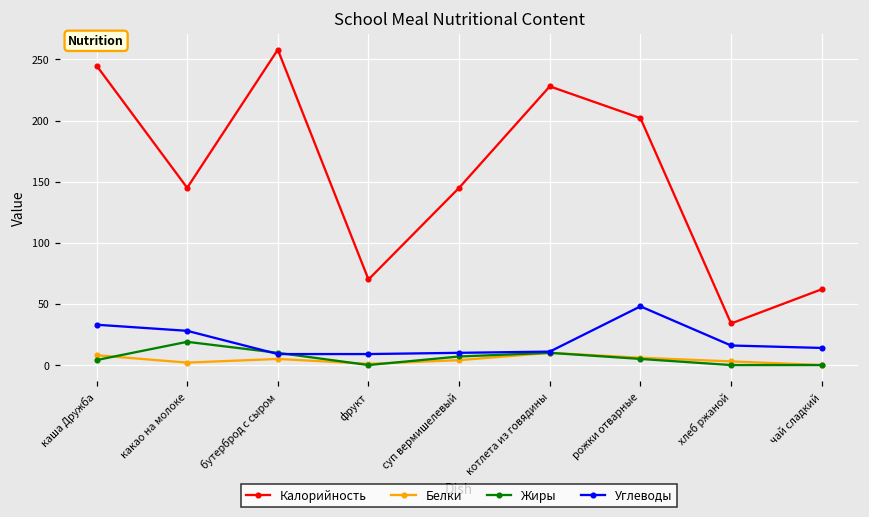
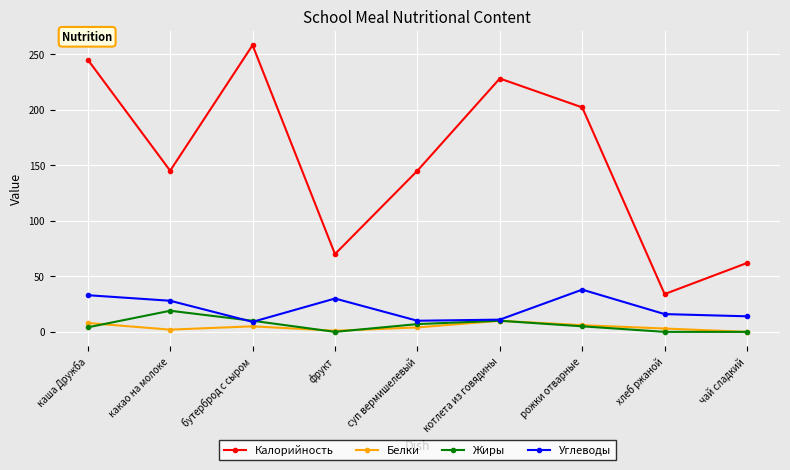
Углеводы, фрукт: 9 -> 30
Углеводы, рожки отварные: 48 -> 38
